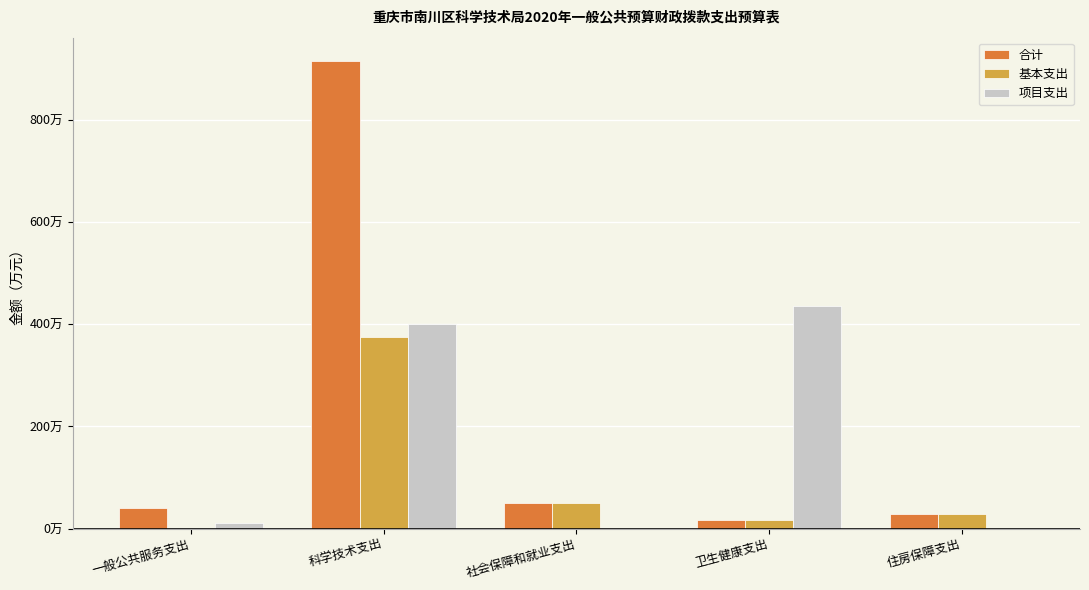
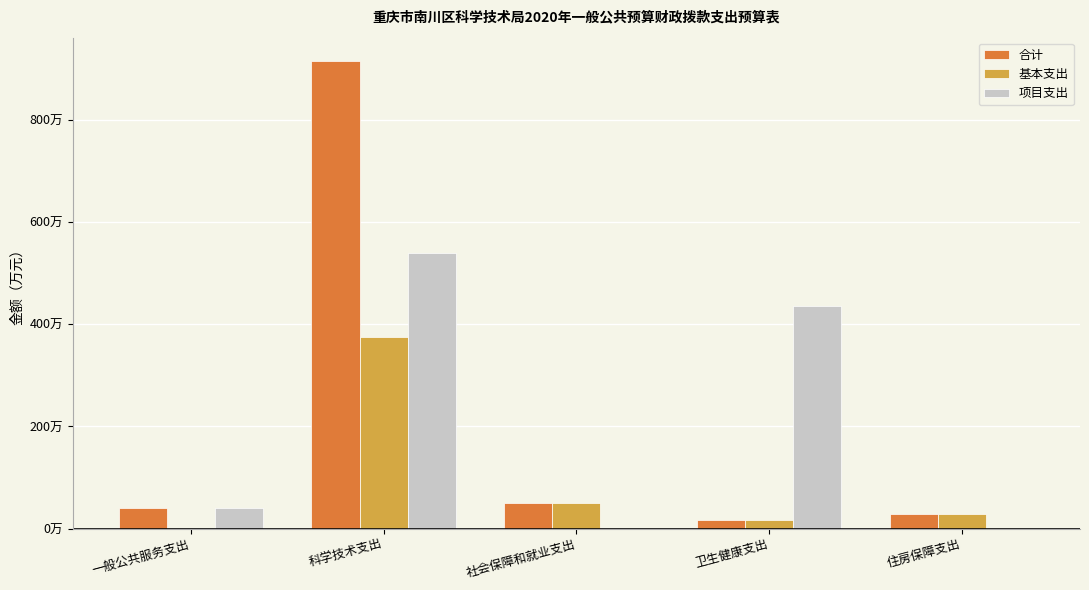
项目支出, 一般公共服务支出: 10万 -> 40万
项目支出, 科学技术支出: 400万 -> 540万
